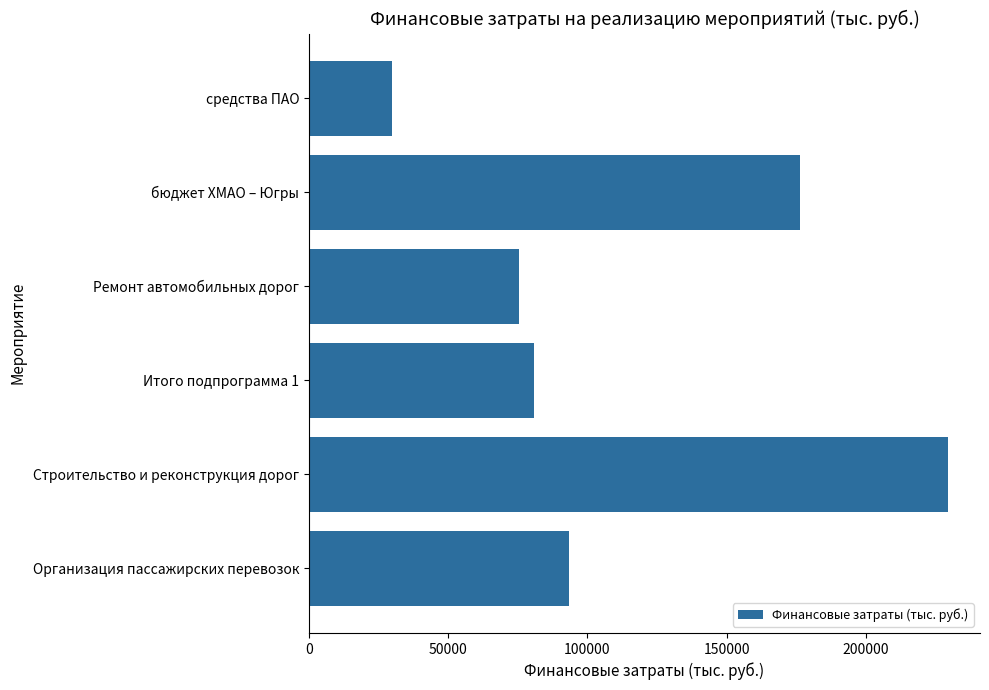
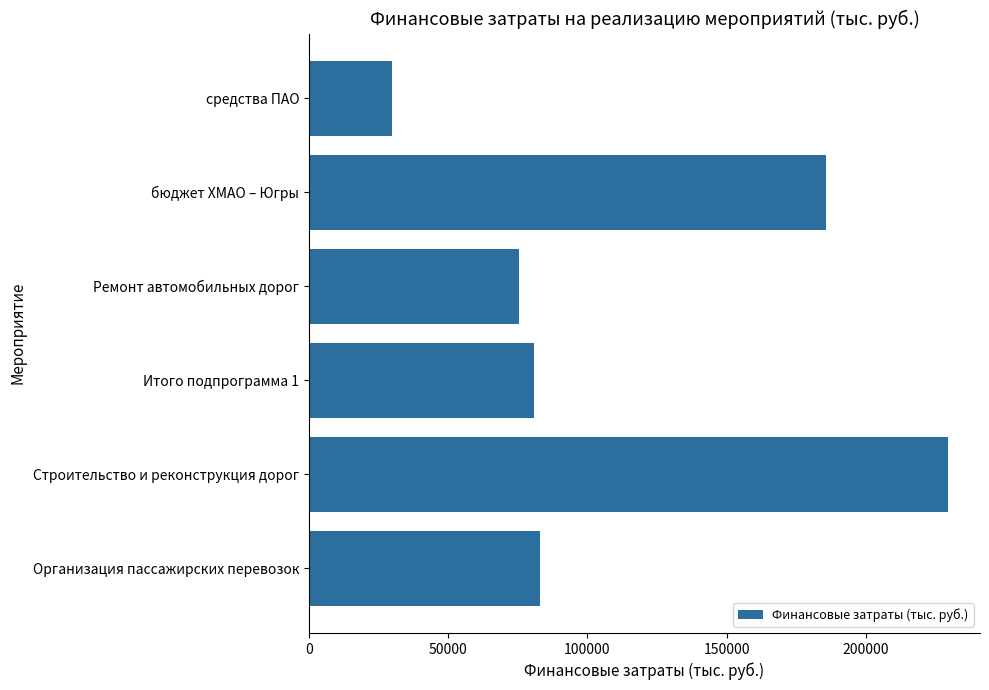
бюджет ХМАО – Югры: 176000 -> 186000
Организация пассажирских перевозок: 93000 -> 83000
